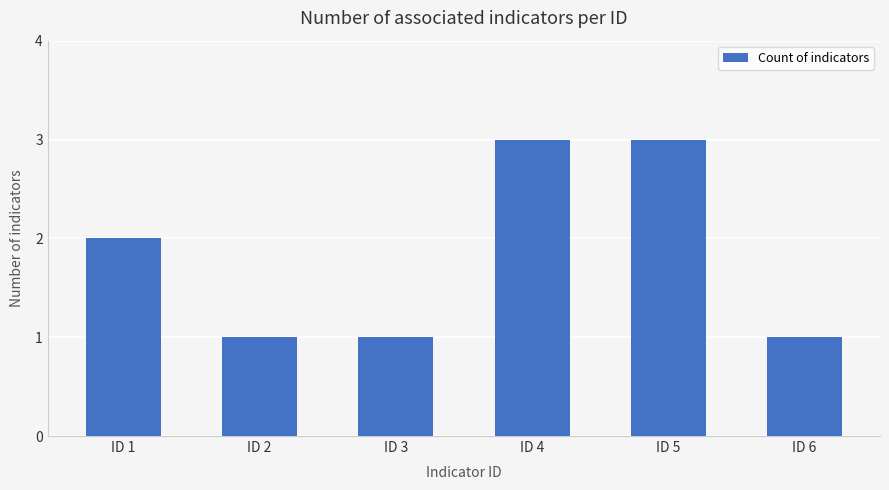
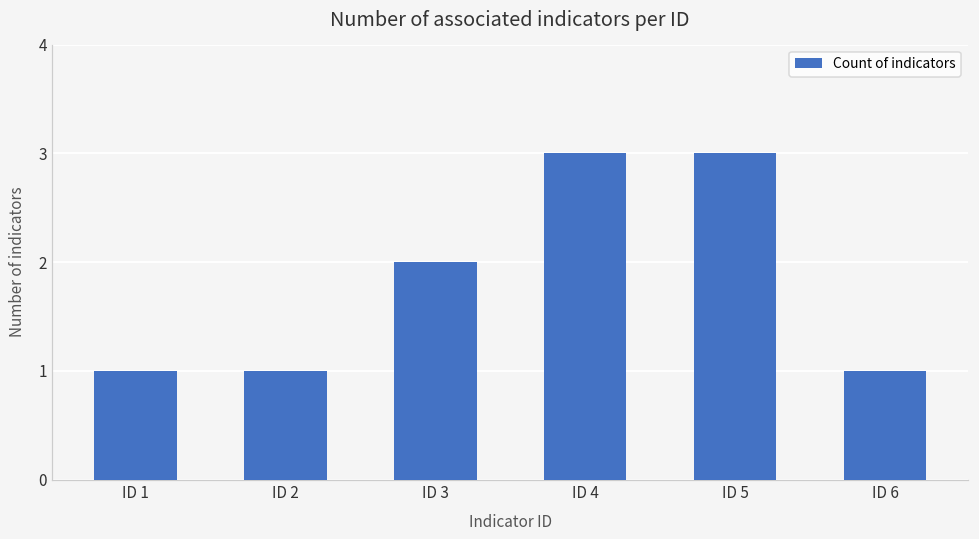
ID 1: 2 -> 1
ID 3: 1 -> 2
